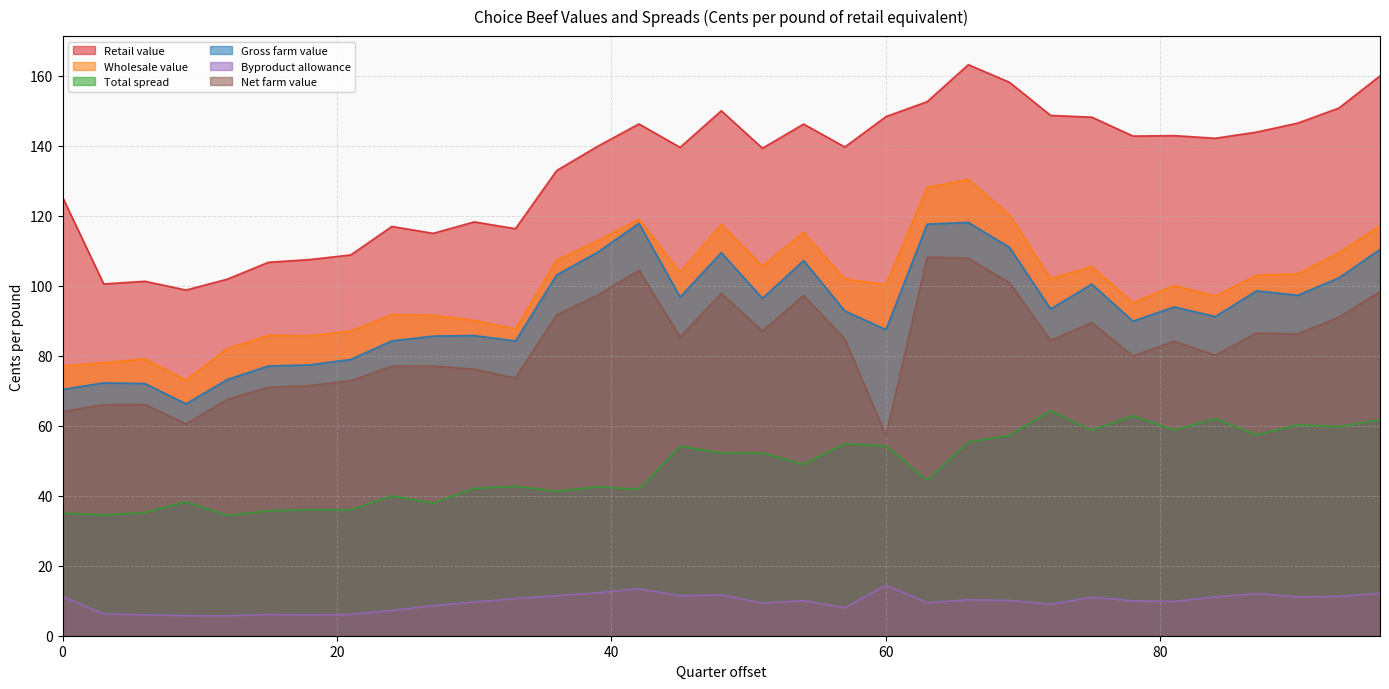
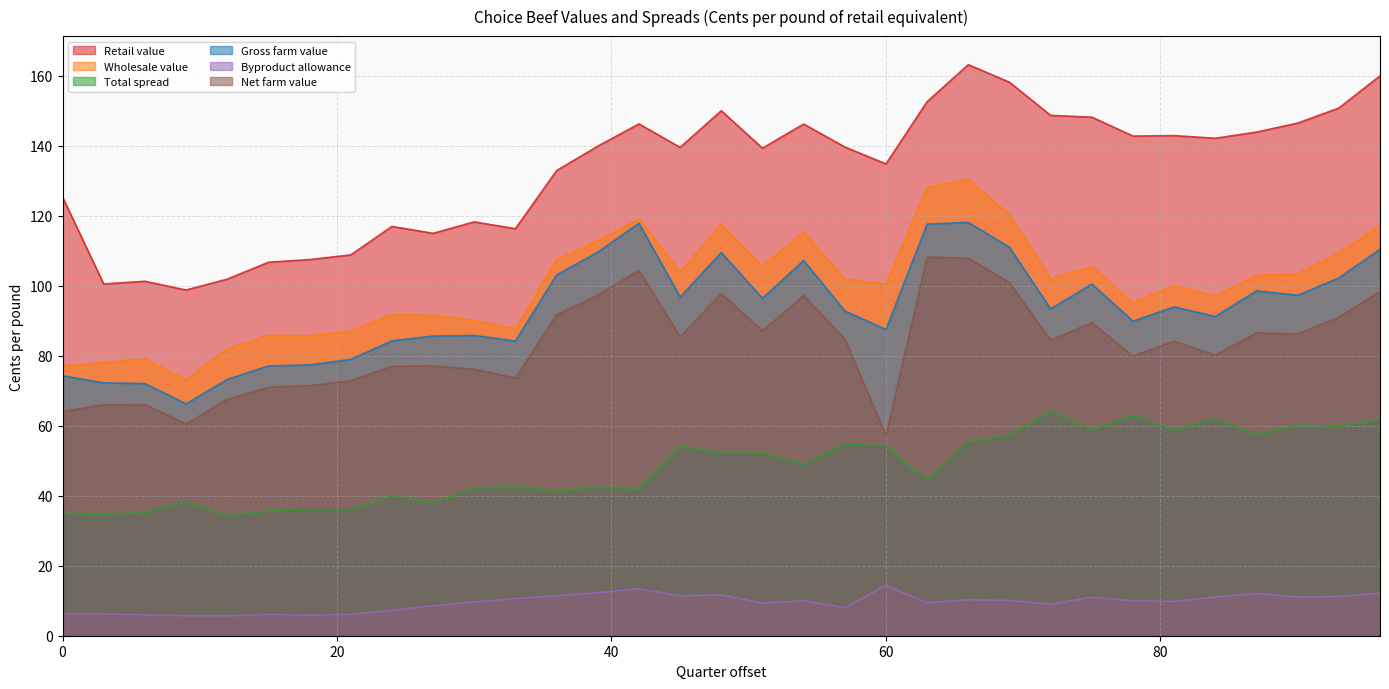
Gross farm value, 0: 70 -> 74
Byproduct allowance, 0: 11 -> 6
Retail value, 60: 148 -> 135
